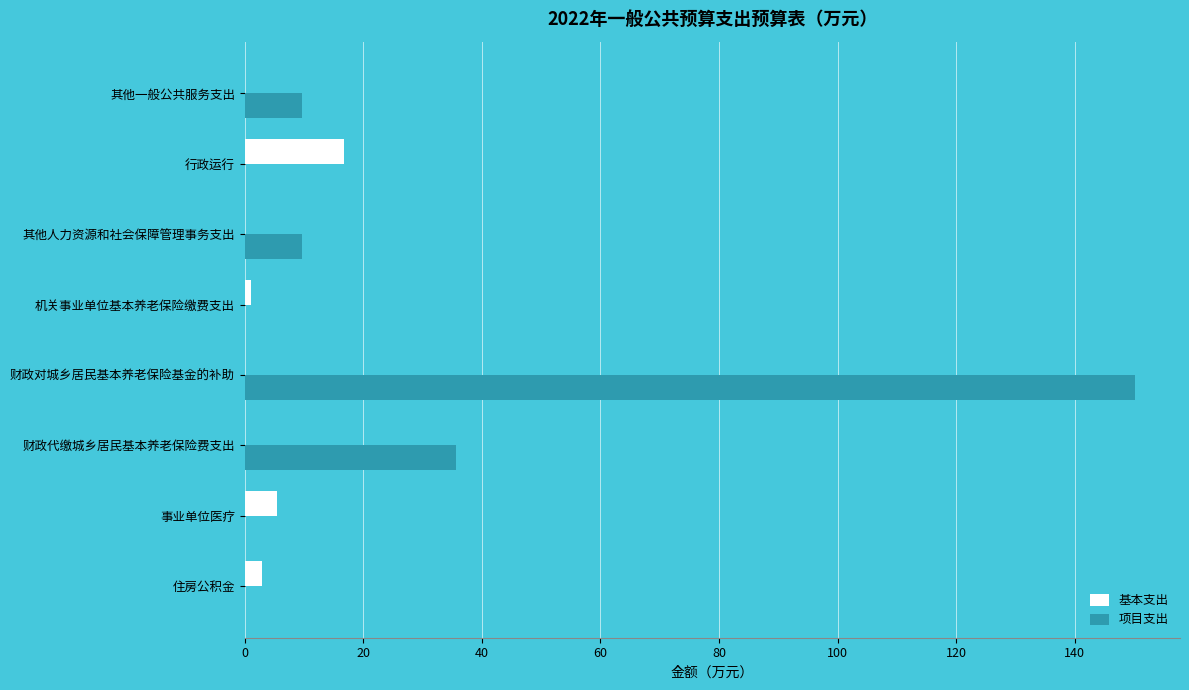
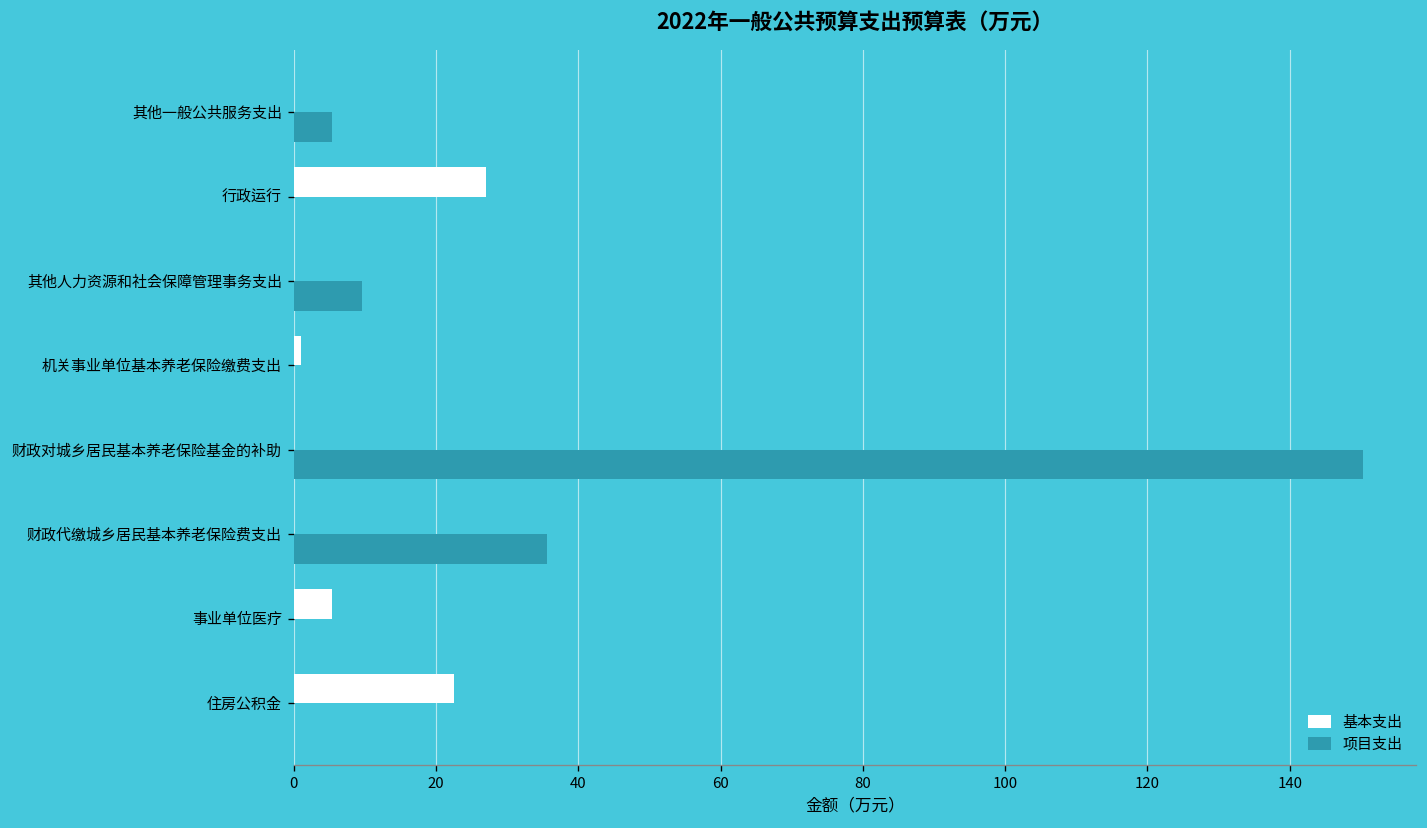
项目支出, 其他一般公共服务支出: 10 -> 5
基本支出, 行政运行: 17 -> 27
基本支出, 住房公积金: 3 -> 23
